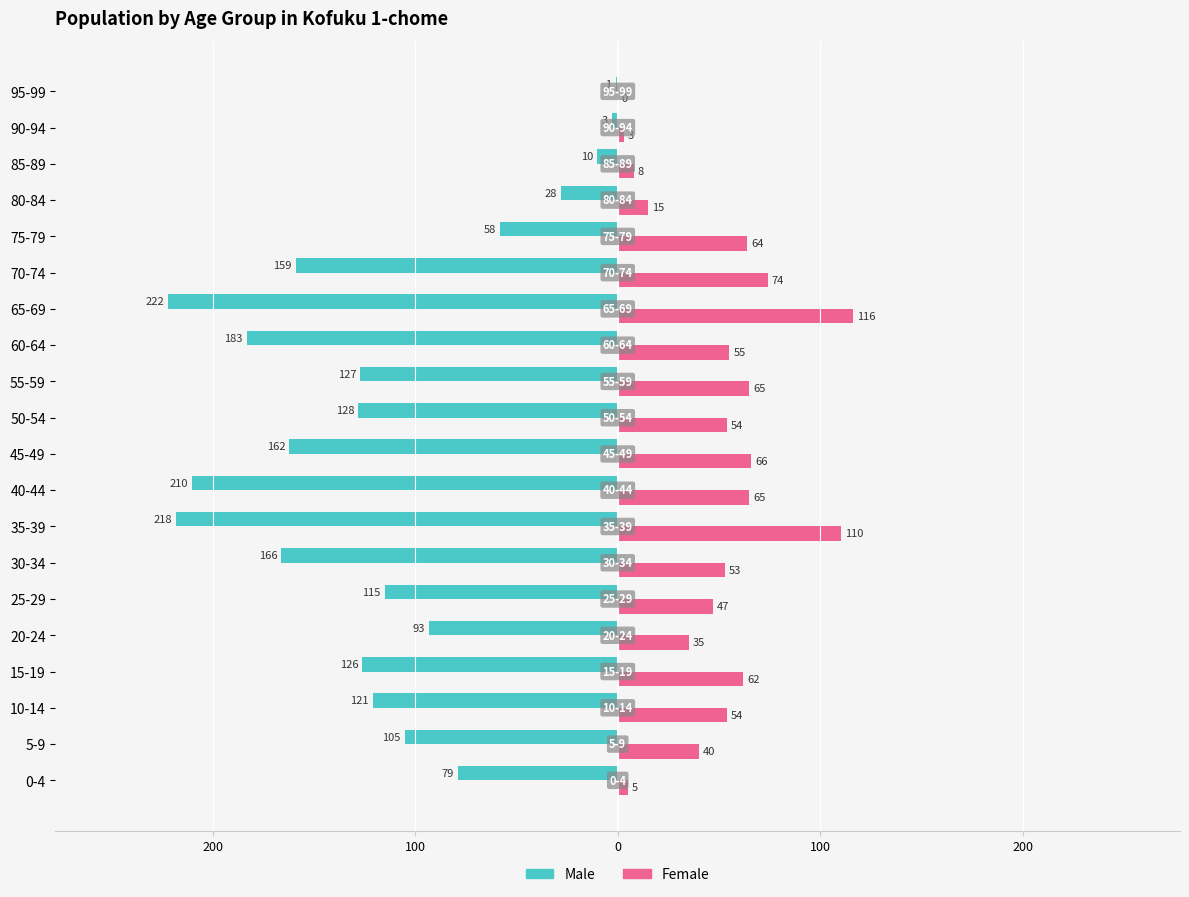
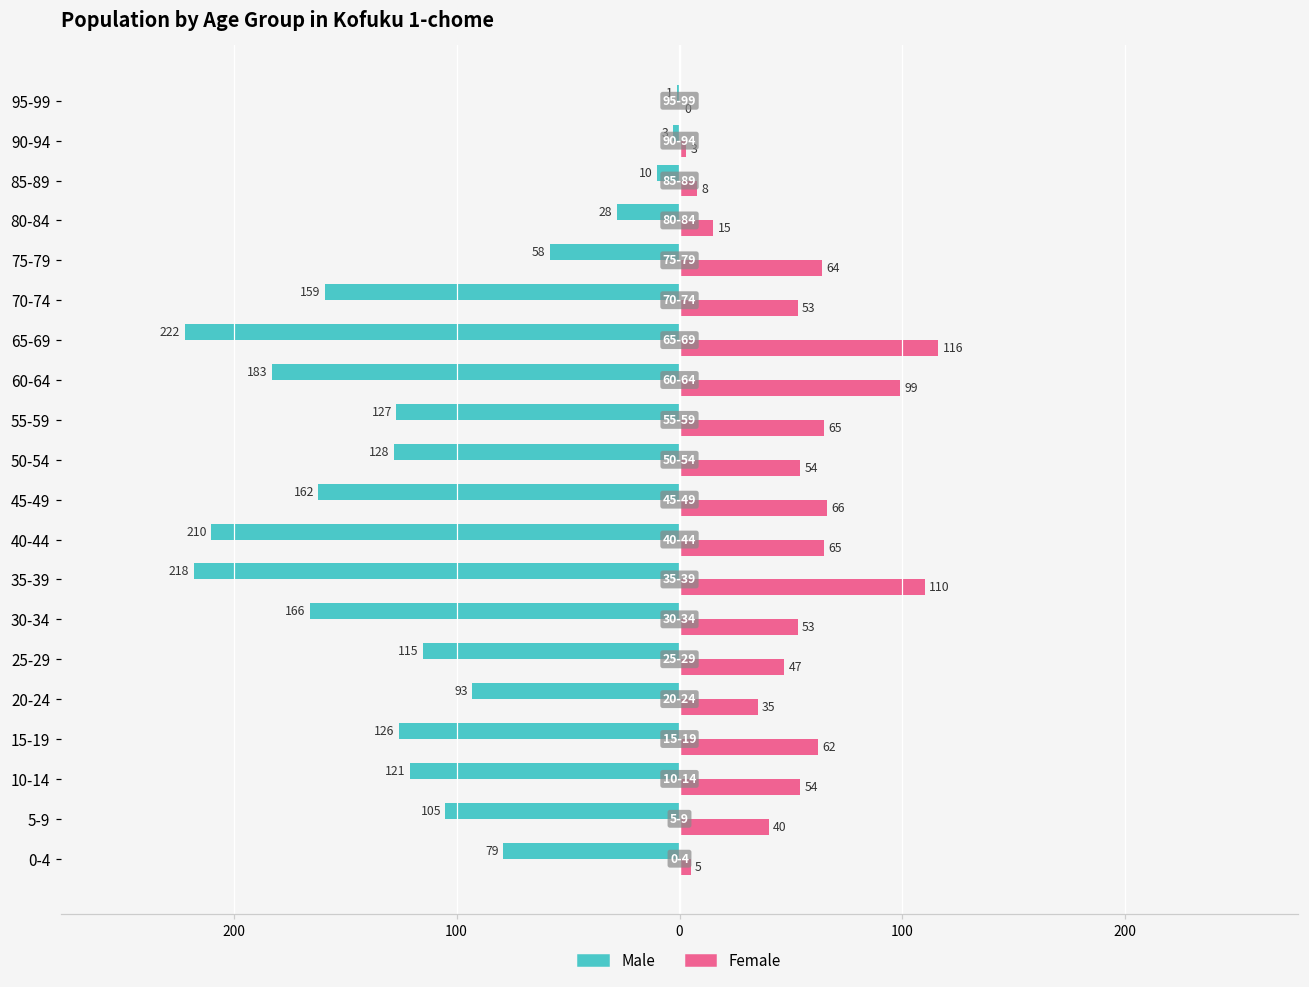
Female, 70-74: 74 -> 53
Female, 60-64: 55 -> 99
